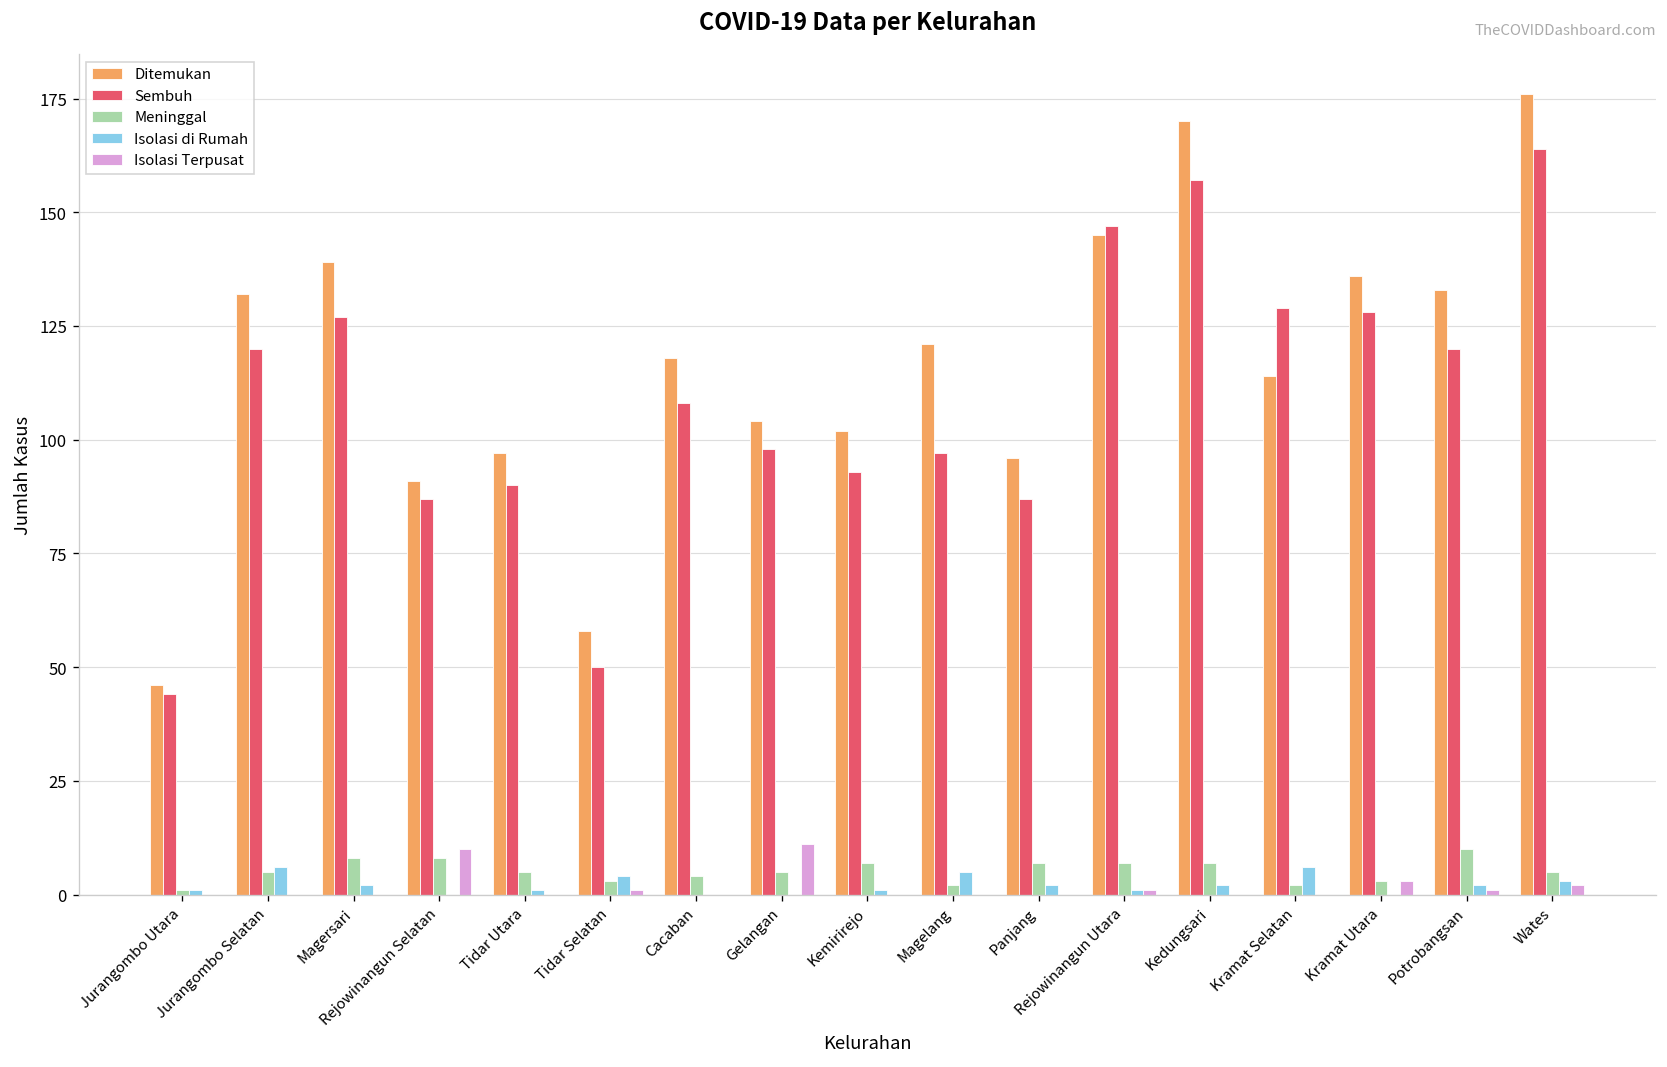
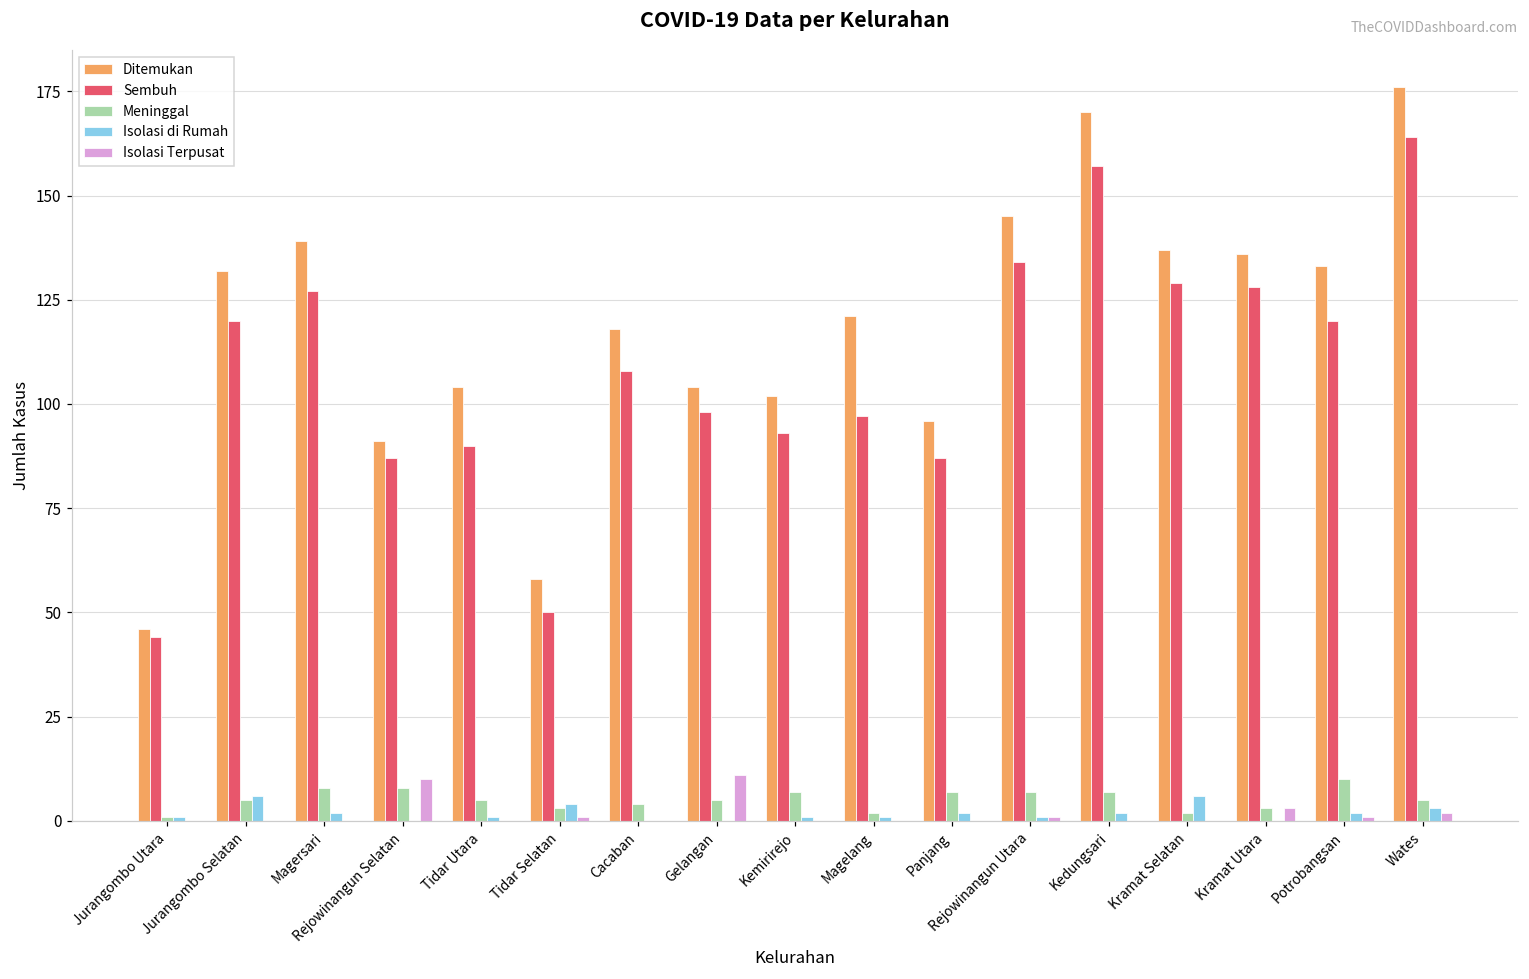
Ditemukan, Tidar Utara: 97 -> 104
Isolasi di Rumah, Magelang: 5 -> 1
Sembuh, Rejowinangun Utara: 147 -> 134
Ditemukan, Kramat Selatan: 114 -> 137
